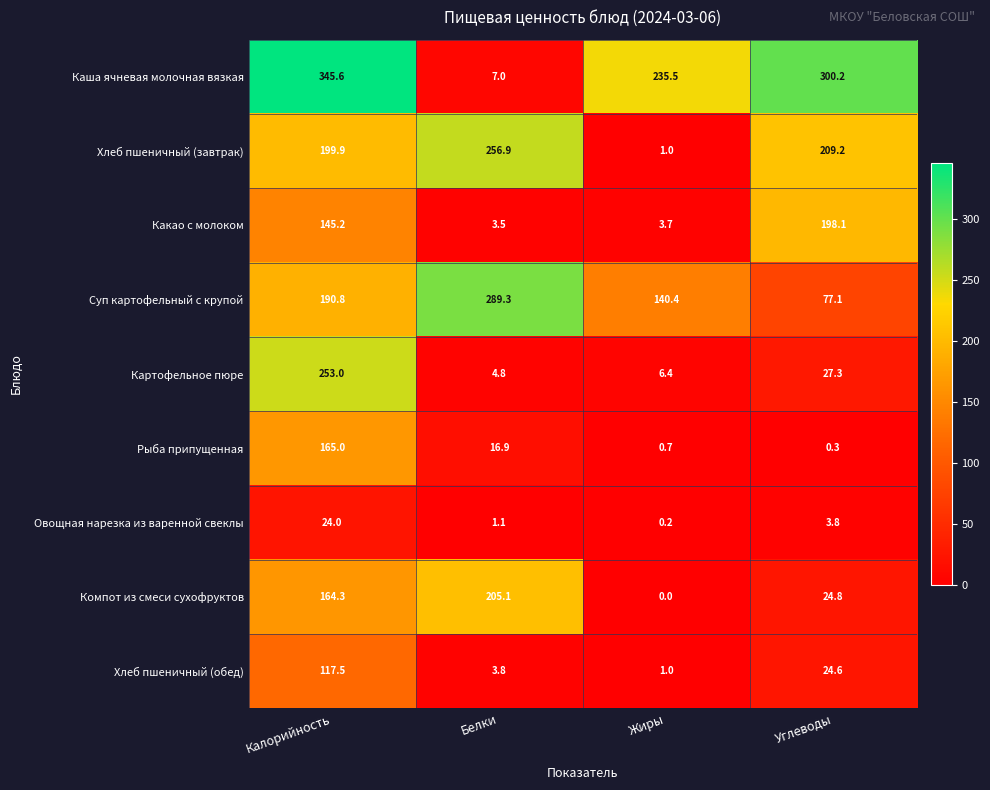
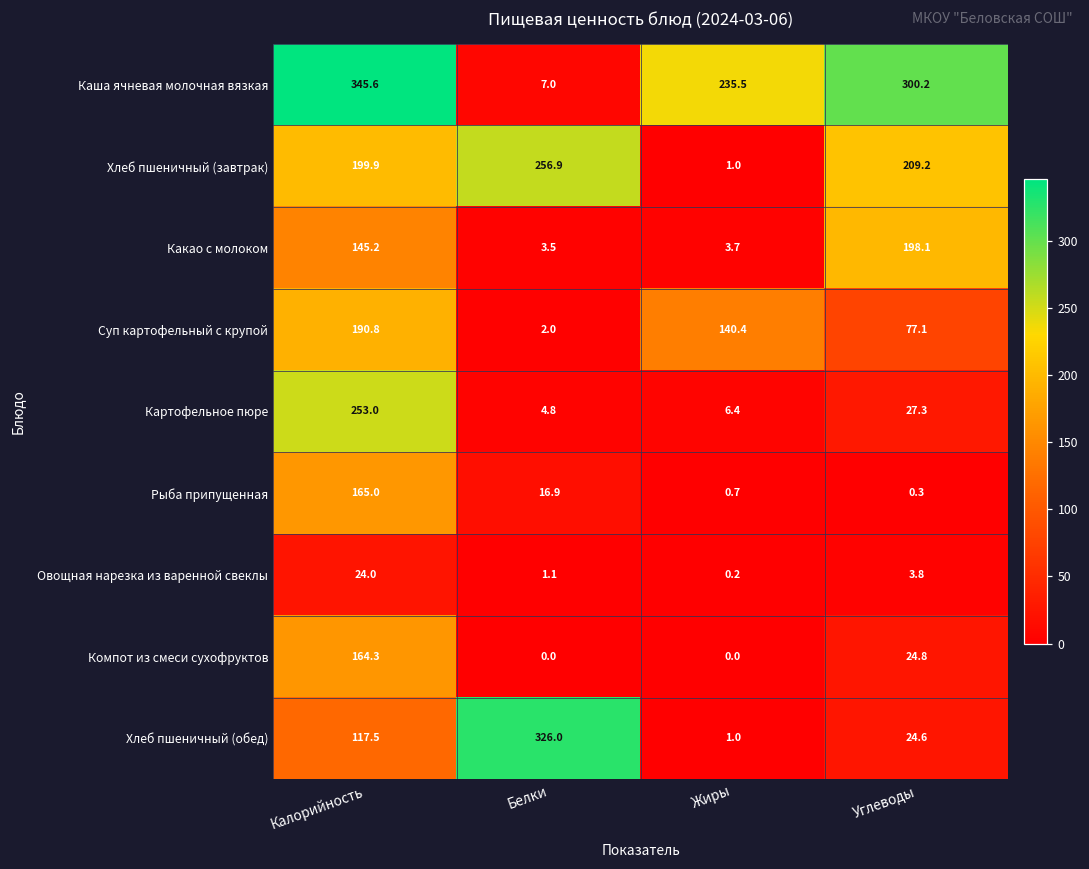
Суп картофельный с крупой, Белки: 289.3 -> 2.0
Компот из смеси сухофруктов, Белки: 205.1 -> 0.0
Хлеб пшеничный (обед), Белки: 3.8 -> 326.0
